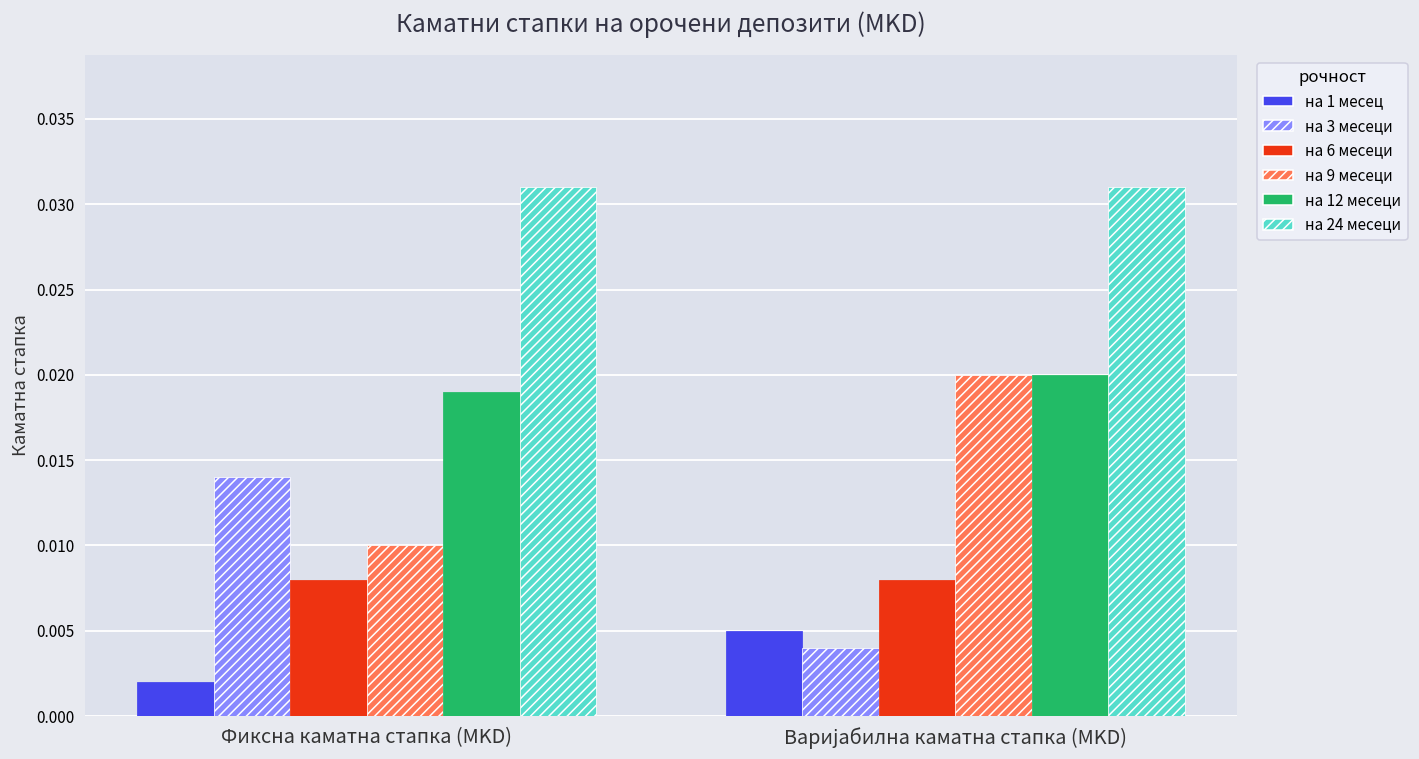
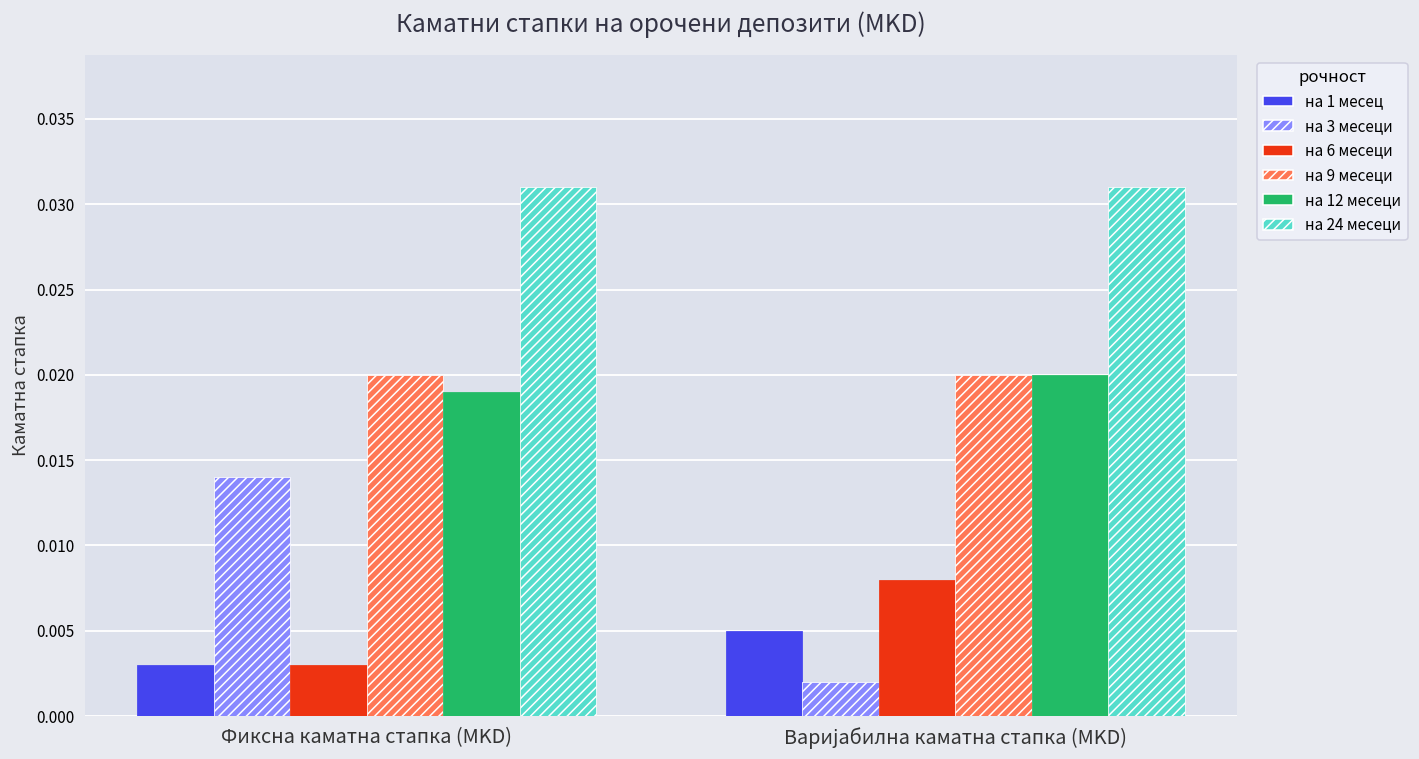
на 1 месец, Фиксна каматна стапка (MKD): 0.002 -> 0.003
на 6 месеци, Фиксна каматна стапка (MKD): 0.008 -> 0.003
на 9 месеци, Фиксна каматна стапка (MKD): 0.01 -> 0.02
на 3 месеци, Варијабилна каматна стапка (MKD): 0.004 -> 0.002
